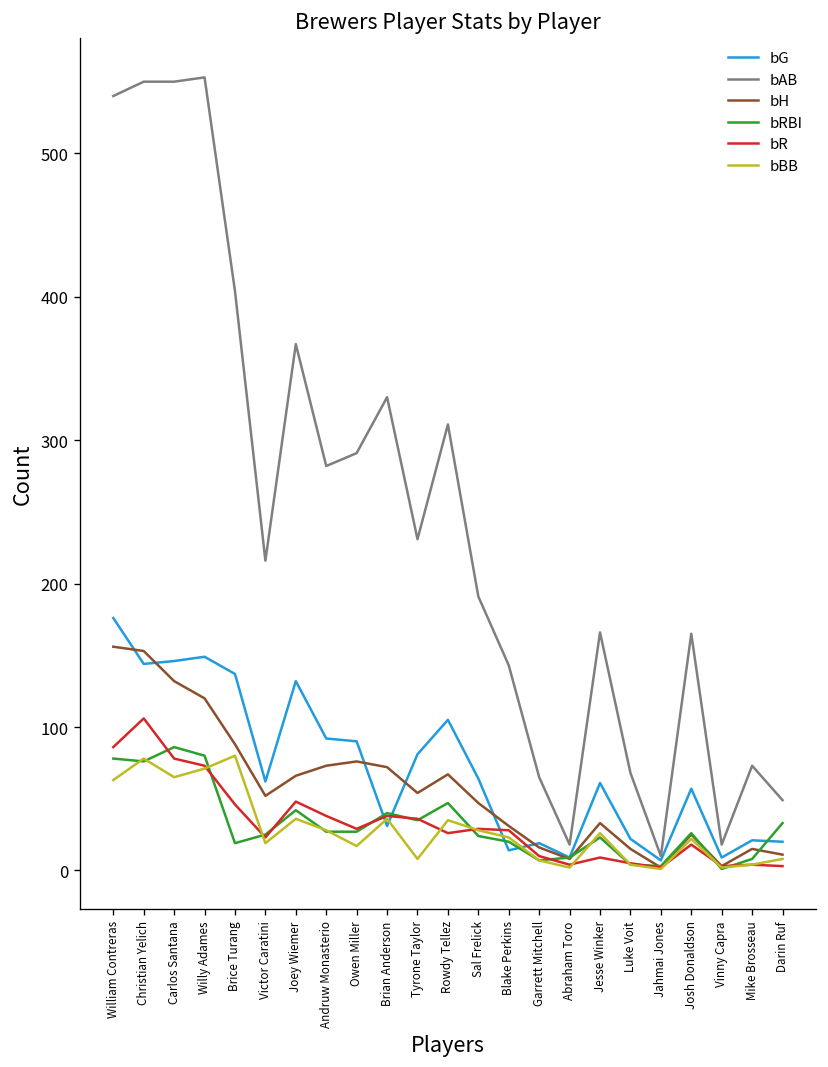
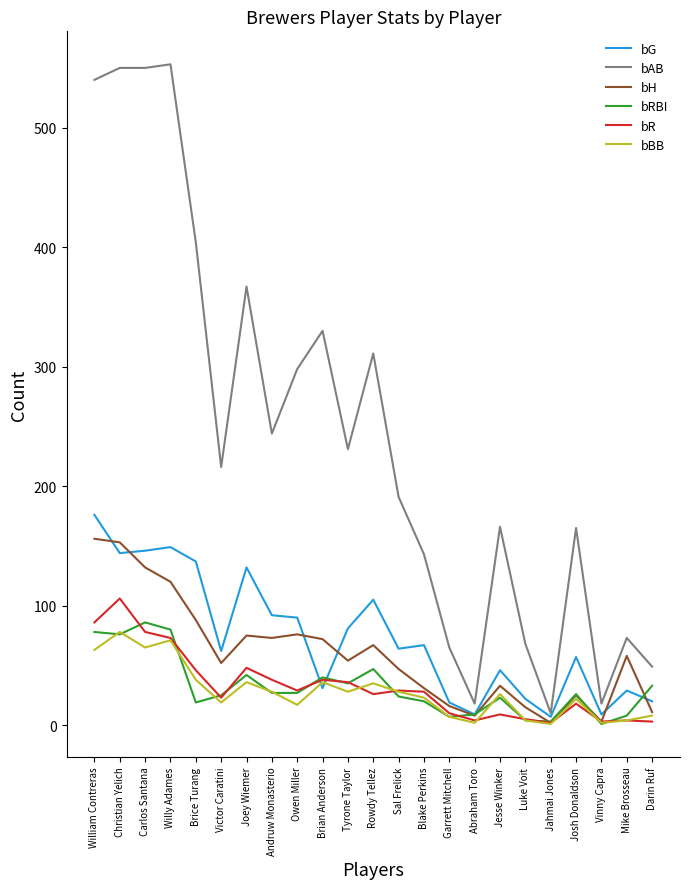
bBB, Brice Turang: 80 -> 38
bH, Joey Wiemer: 66 -> 75
bAB, Andruw Monasterio: 282 -> 244
bAB, Owen Miller: 291 -> 298
bBB, Tyrone Taylor: 8 -> 28
bG, Blake Perkins: 14 -> 67
bG, Jesse Winker: 61 -> 46
bG, Mike Brosseau: 21 -> 29
bH, Mike Brosseau: 15 -> 58
